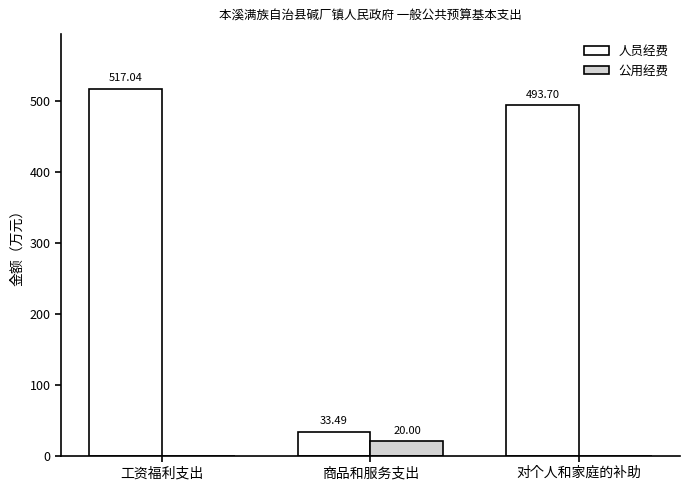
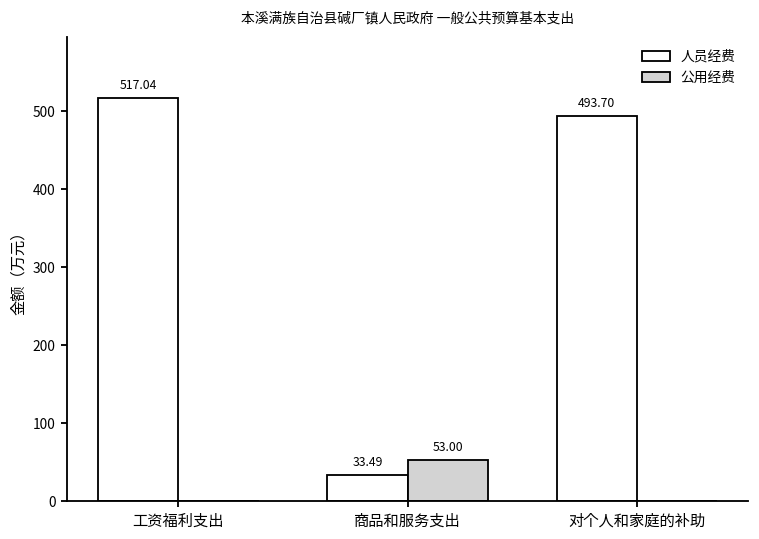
公用经费, 商品和服务支出: 20.00 -> 53.00
